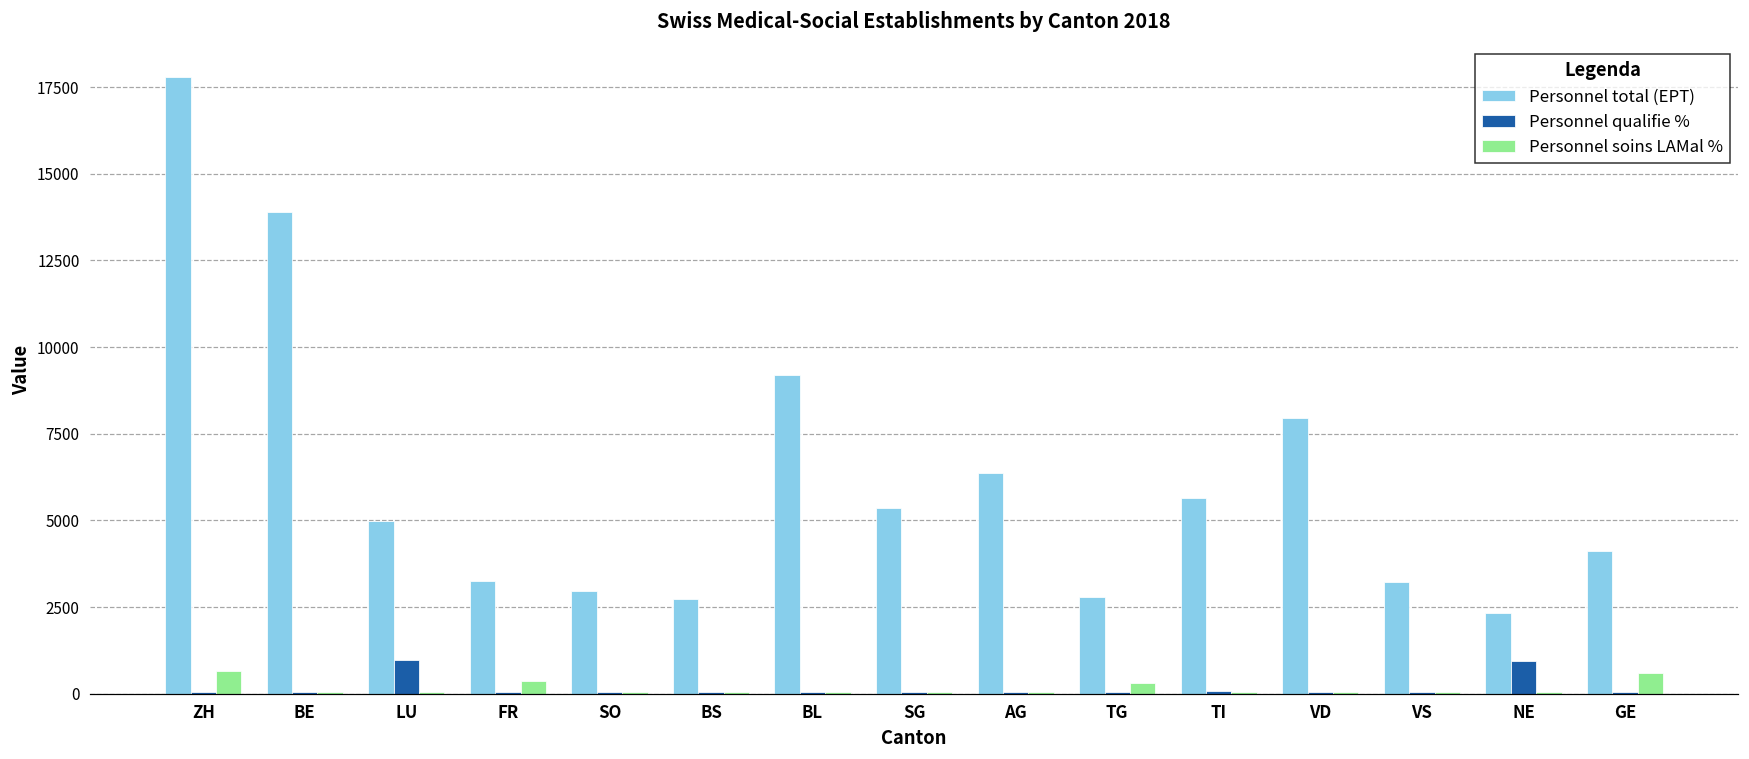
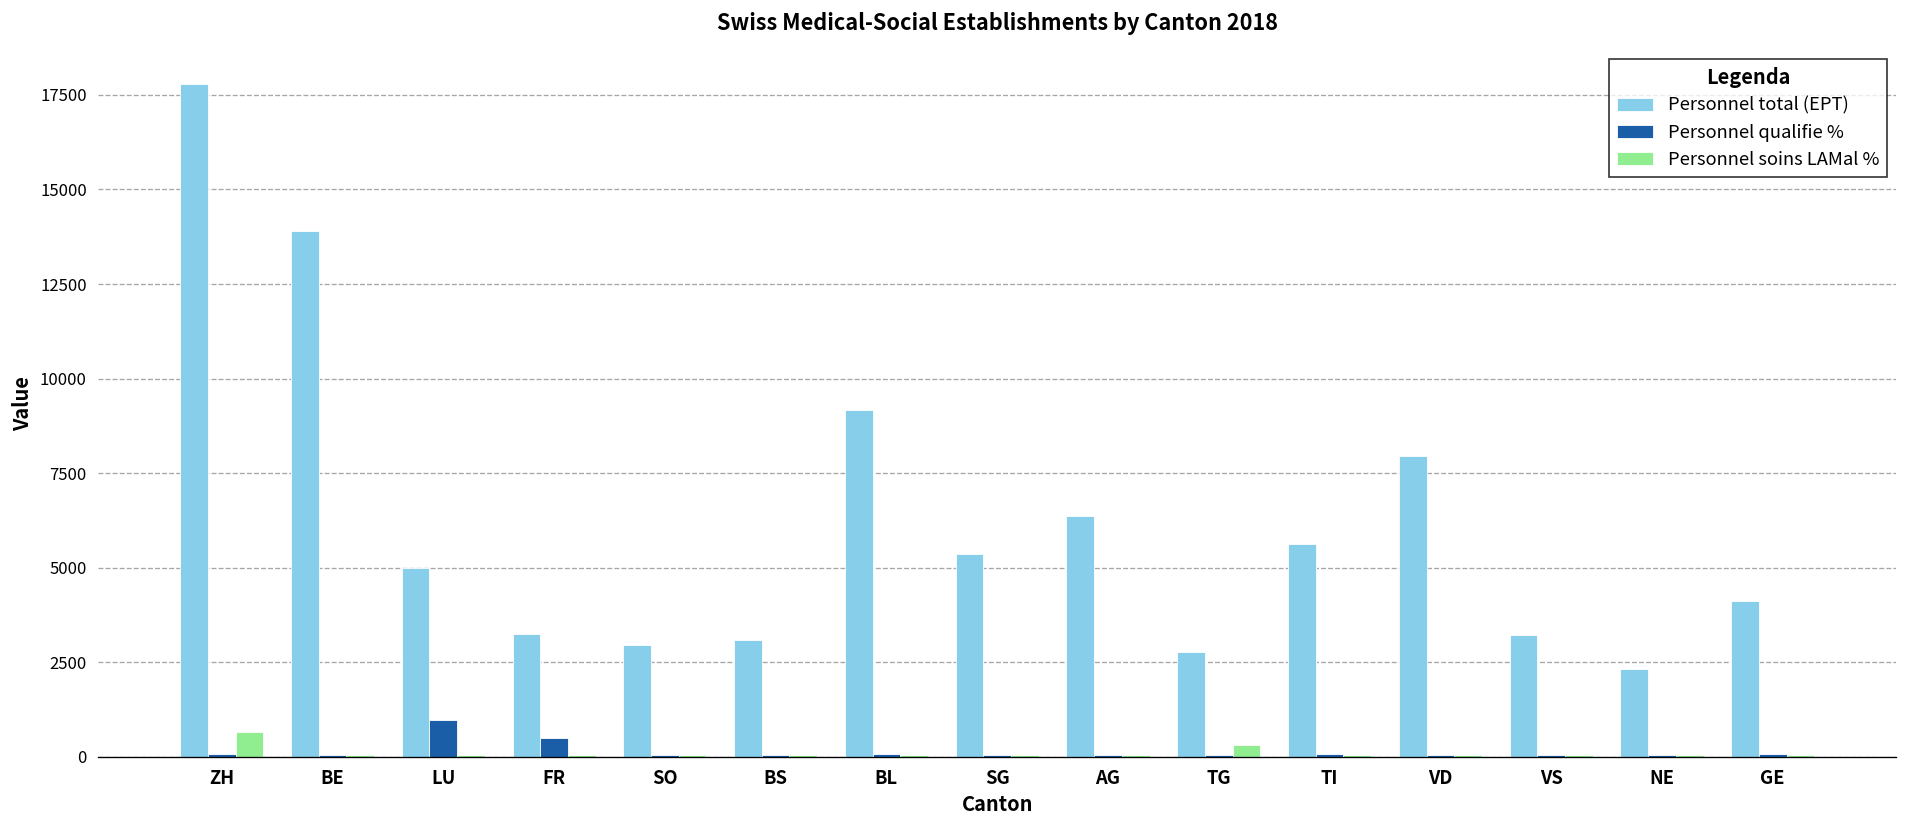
Personnel qualifie %, FR: 100 -> 500
Personnel soins LAMal %, FR: 400 -> 100
Personnel total (EPT), BS: 2700 -> 3100
Personnel qualifie %, NE: 1000 -> 100
Personnel soins LAMal %, GE: 600 -> 100
